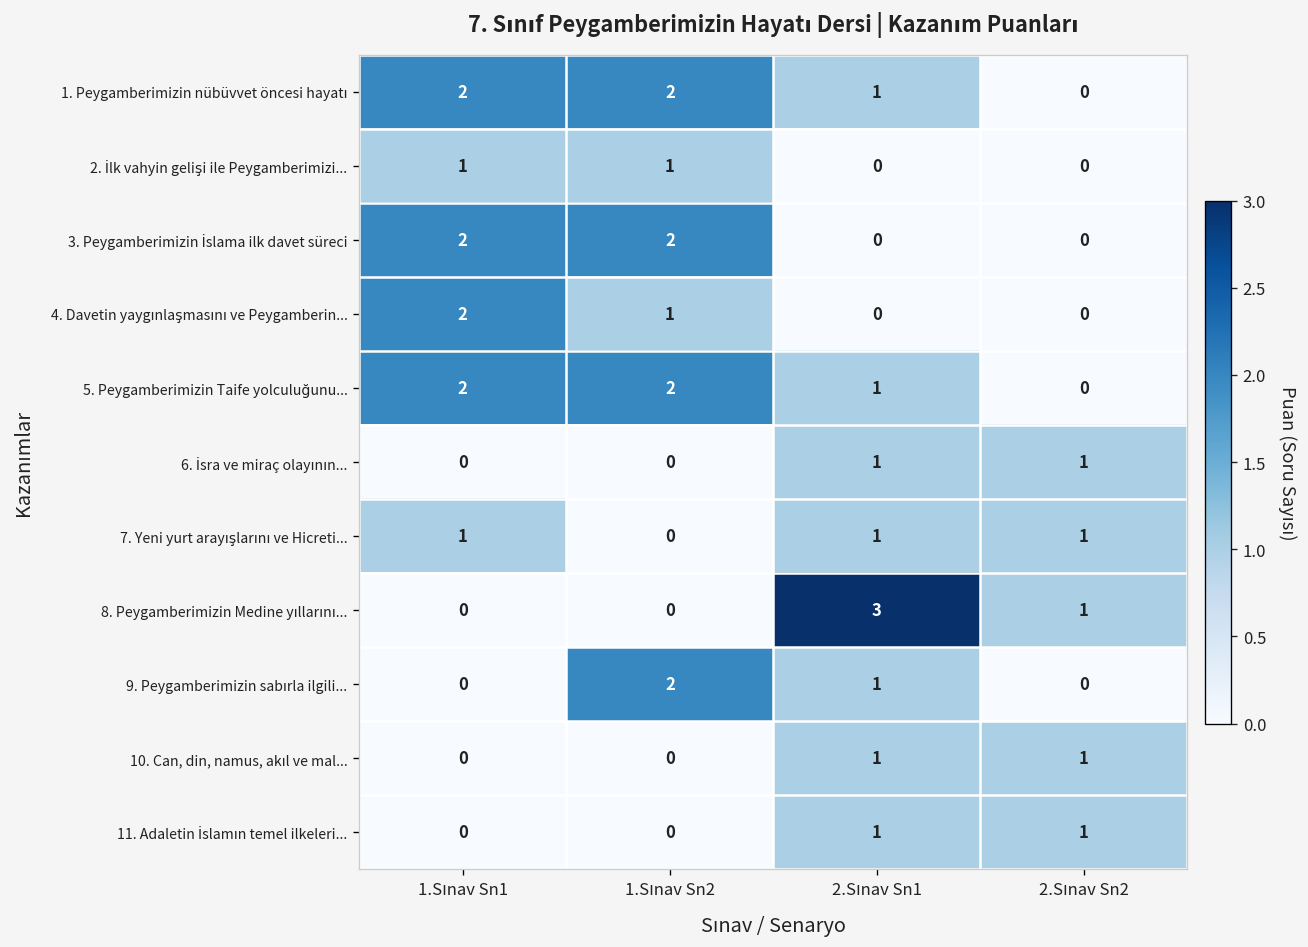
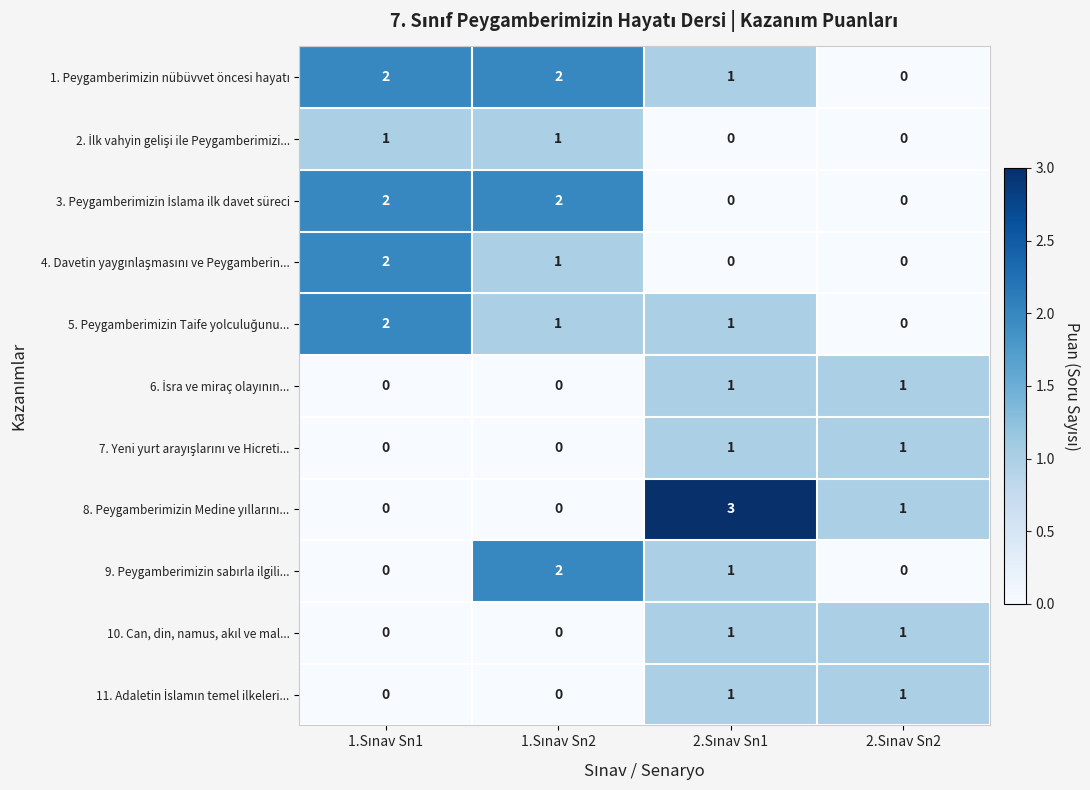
5. Peygamberimizin Taife yolculuğunu..., 1.Sınav Sn2: 2 -> 1
7. Yeni yurt arayışlarını ve Hicreti..., 1.Sınav Sn1: 1 -> 0
